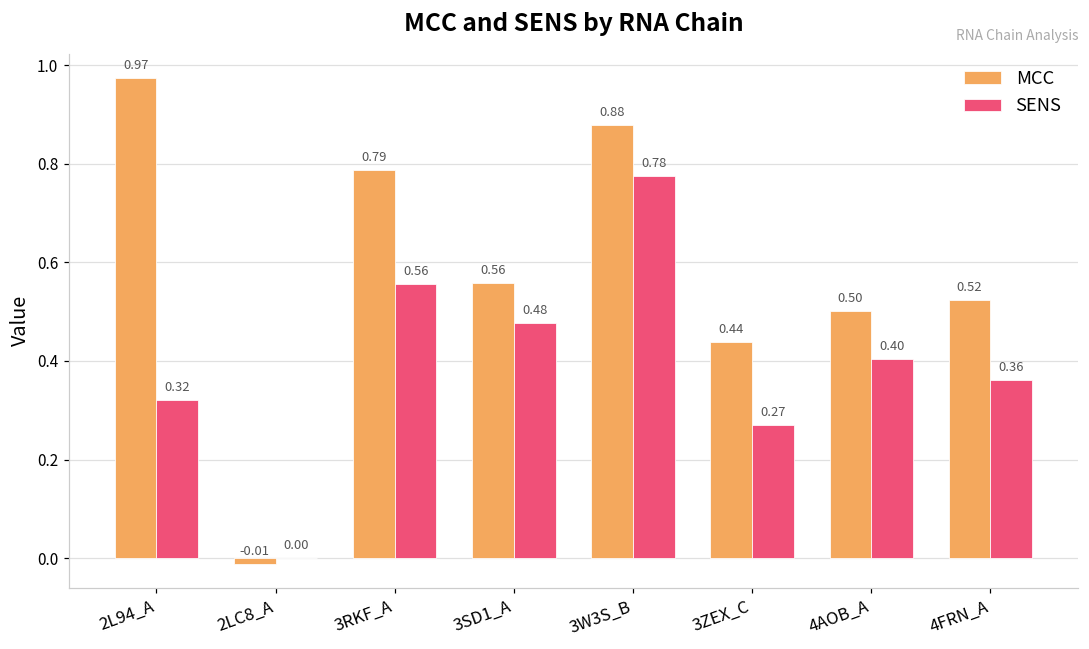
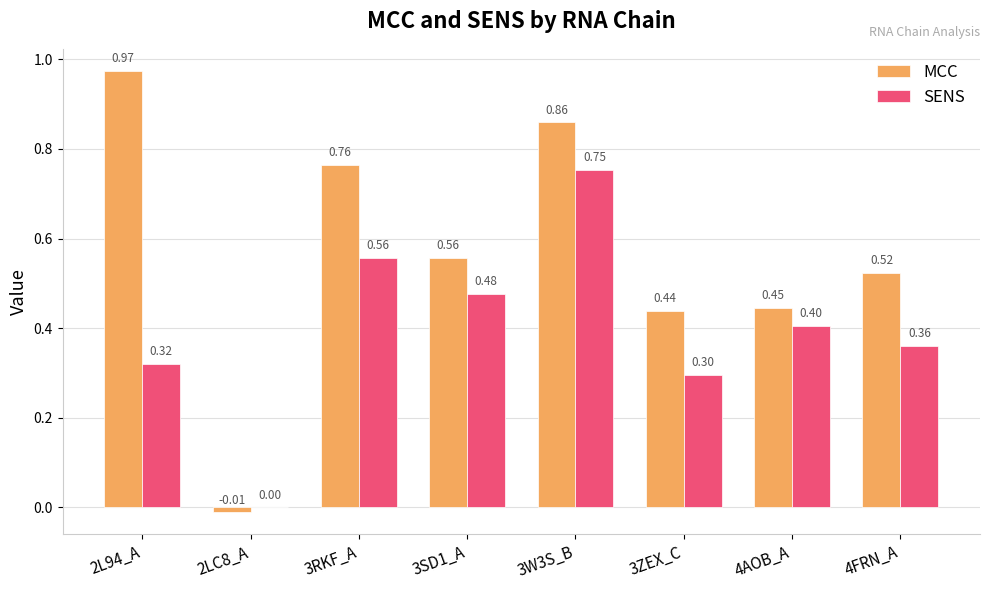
MCC, 3RKF_A: 0.79 -> 0.76
MCC, 3W3S_B: 0.88 -> 0.86
SENS, 3W3S_B: 0.78 -> 0.75
SENS, 3ZEX_C: 0.27 -> 0.30
MCC, 4AOB_A: 0.50 -> 0.45
